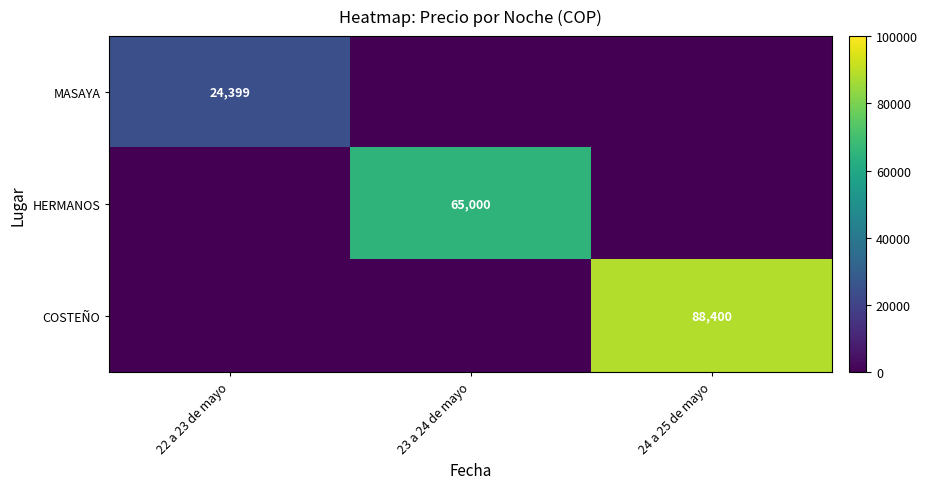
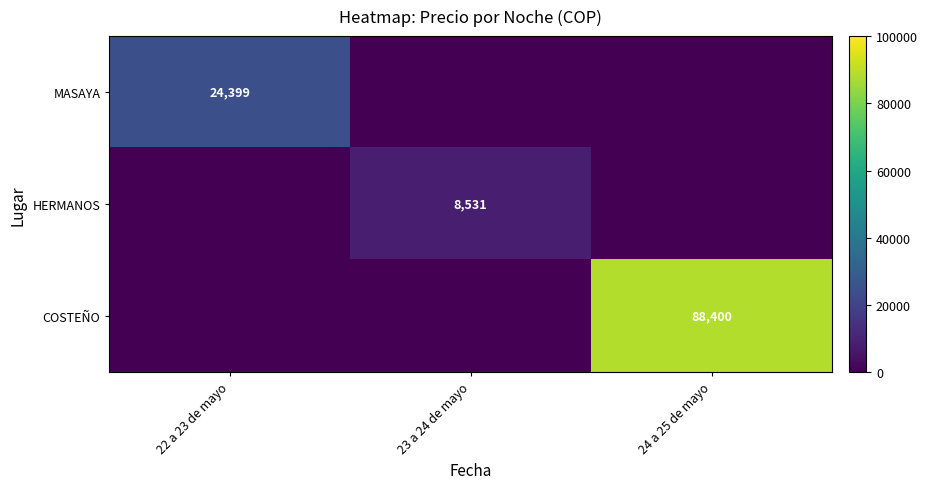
HERMANOS, 23 a 24 de mayo: 65,000 -> 8,531
